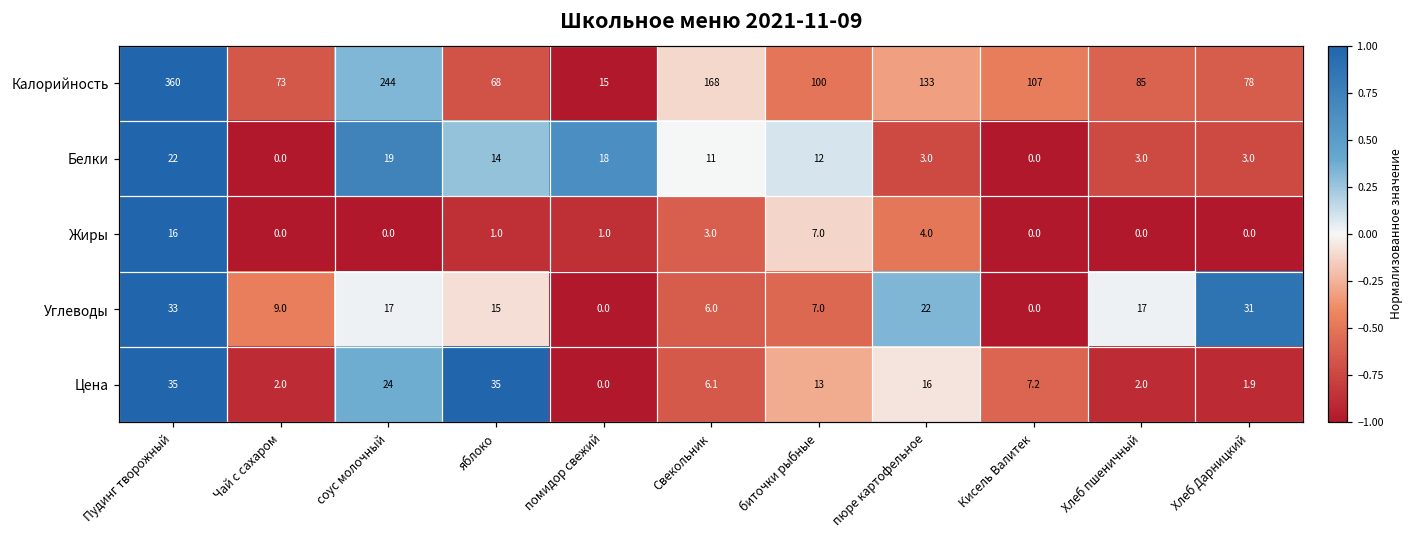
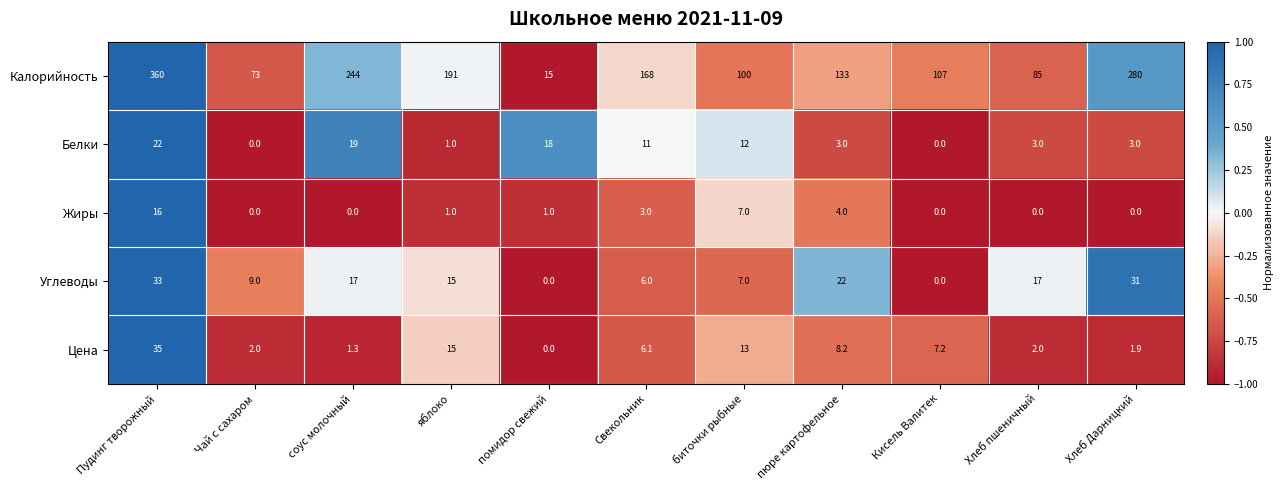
Калорийность, яблоко: 68 -> 191
Калорийность, Хлеб Дарницкий: 78 -> 280
Белки, яблоко: 14 -> 1.0
Цена, соус молочный: 24 -> 1.3
Цена, яблоко: 35 -> 15
Цена, пюре картофельное: 16 -> 8.2
